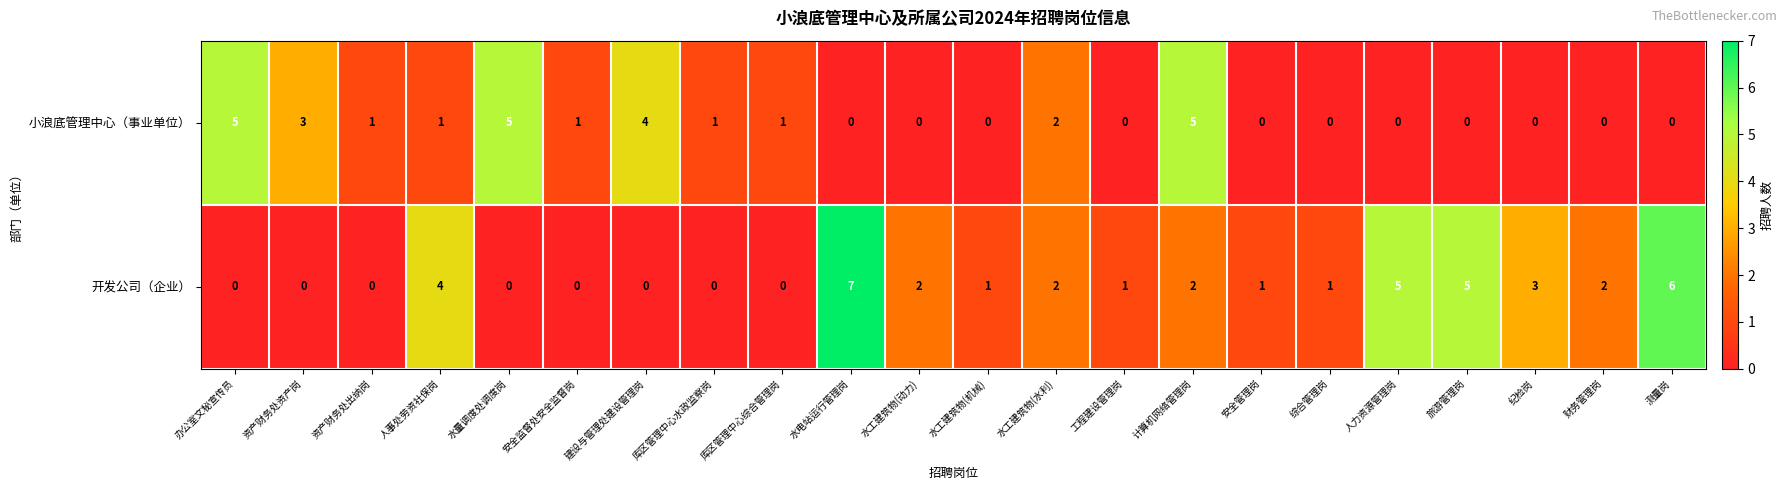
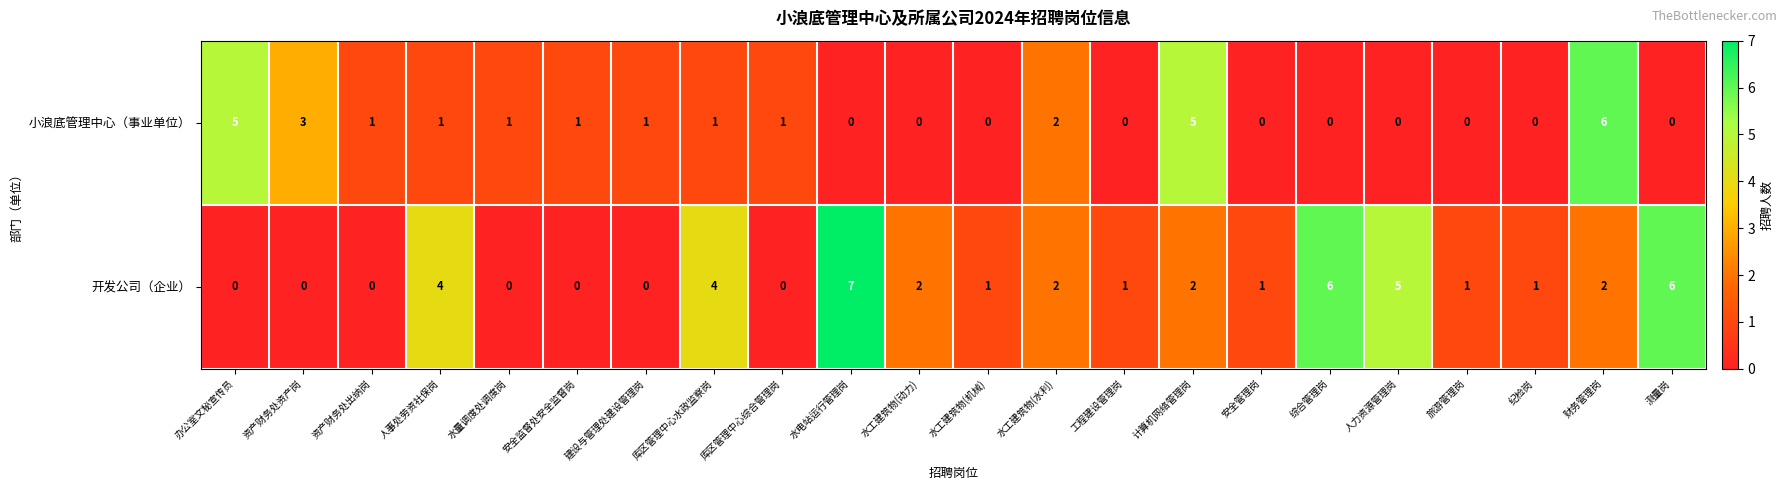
小浪底管理中心（事业单位）, 水量调度处调度岗: 5 -> 1
小浪底管理中心（事业单位）, 建设与管理处建设管理岗: 4 -> 1
小浪底管理中心（事业单位）, 财务管理岗: 0 -> 6
开发公司（企业）, 库区管理中心水政监察岗: 0 -> 4
开发公司（企业）, 综合管理岗: 1 -> 6
开发公司（企业）, 旅游管理岗: 5 -> 1
开发公司（企业）, 纪检岗: 3 -> 1
